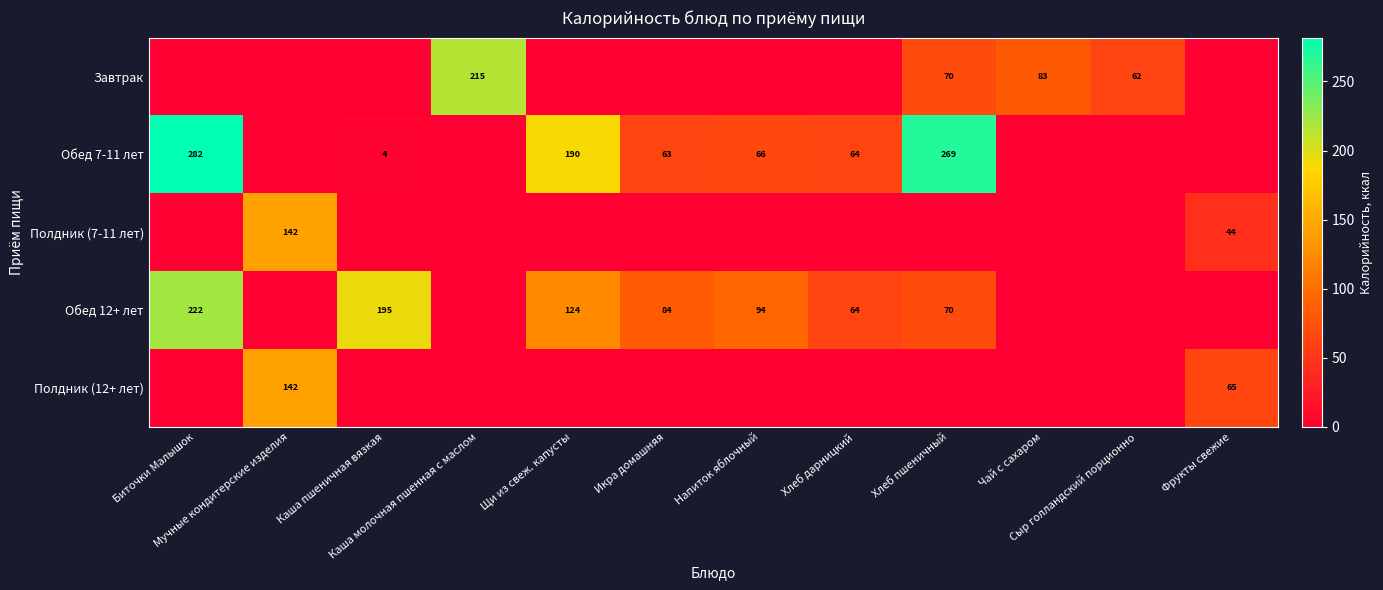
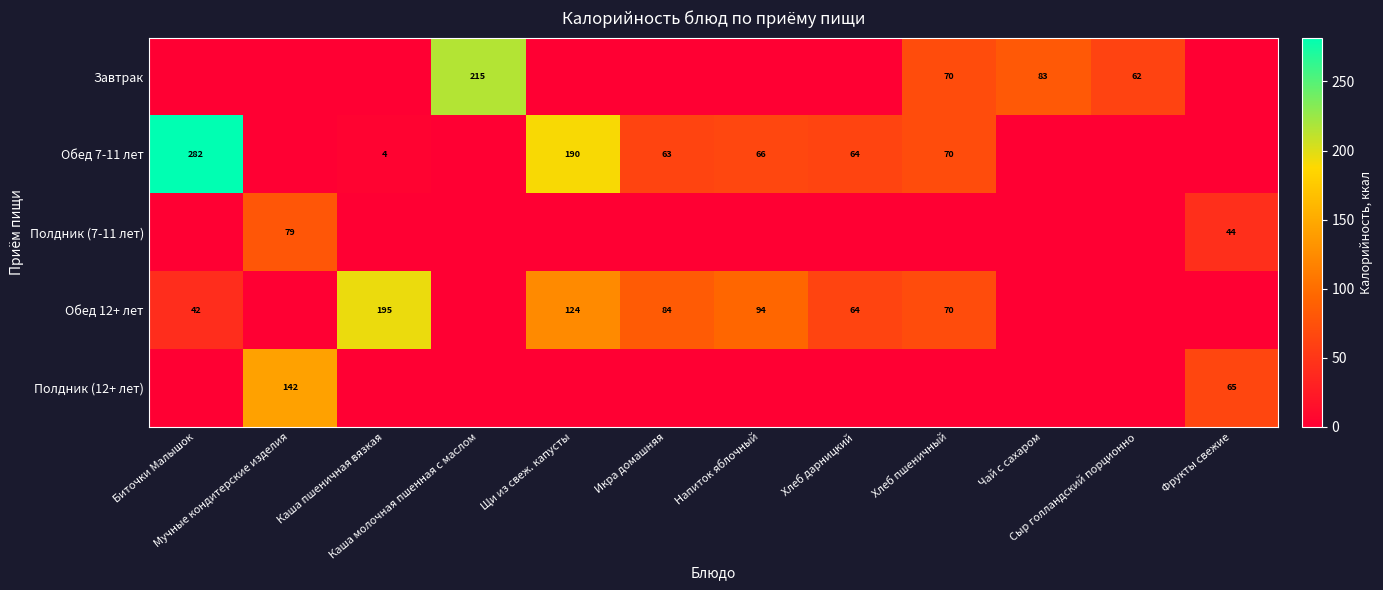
Обед 7-11 лет, Хлеб пшеничный: 269 -> 70
Полдник (7-11 лет), Мучные кондитерские изделия: 142 -> 79
Обед 12+ лет, Биточки Малышок: 222 -> 42
